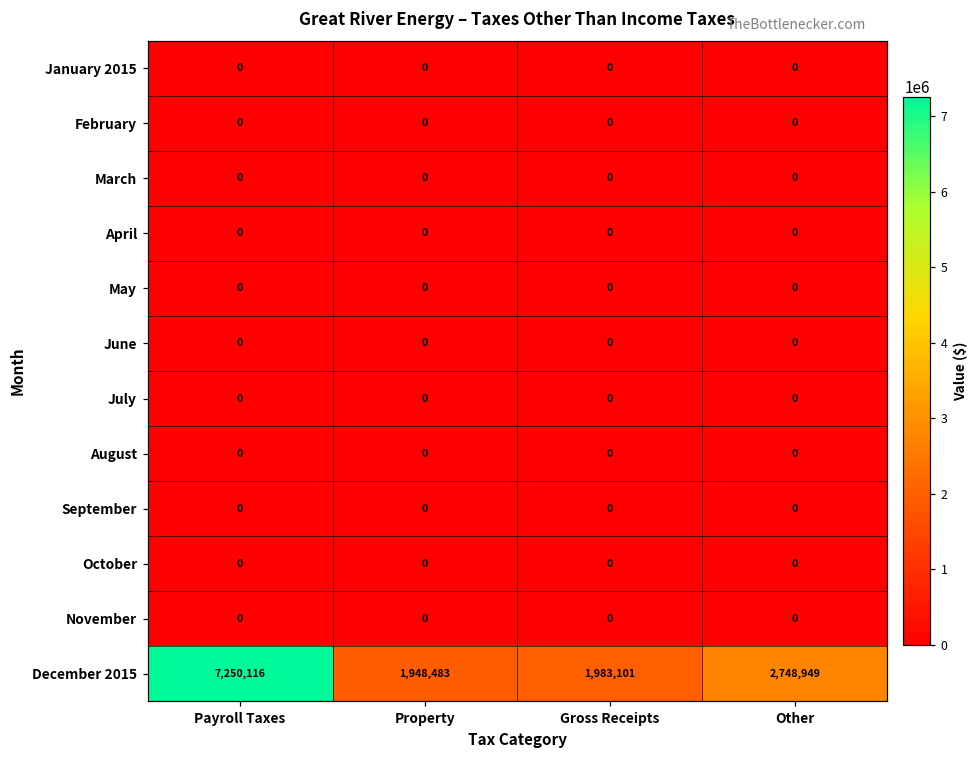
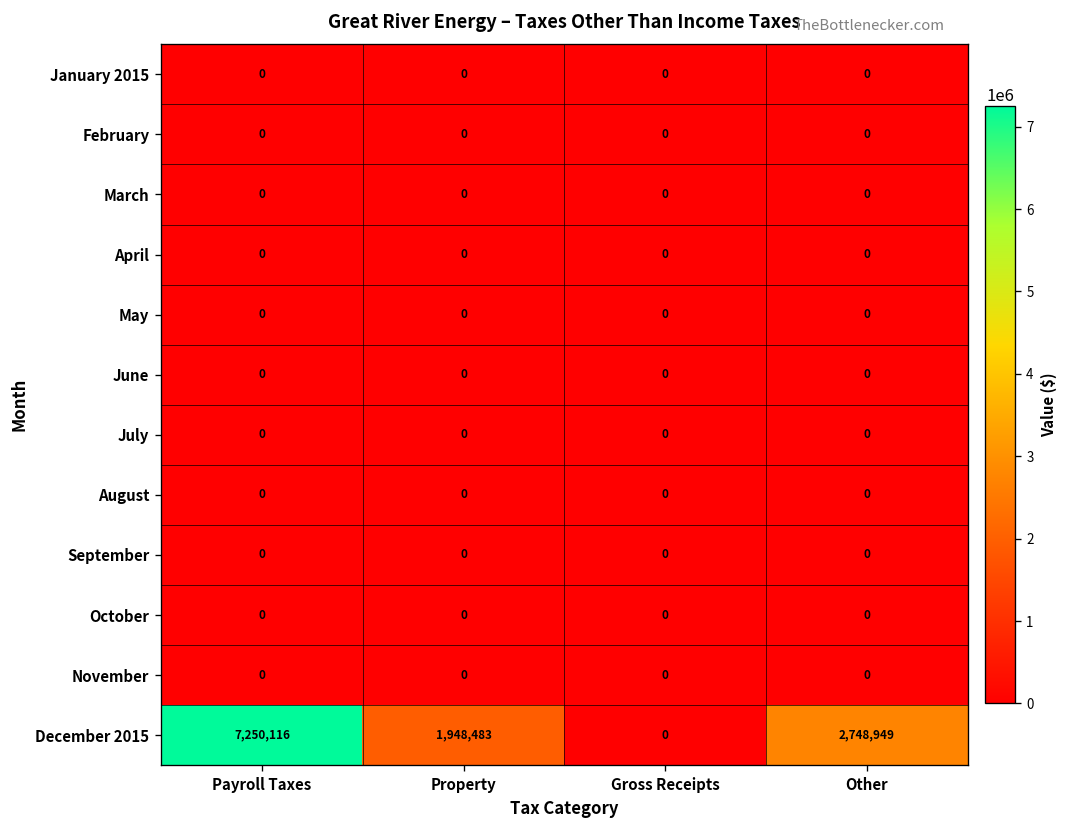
December 2015, Gross Receipts: 1,983,101 -> 0
